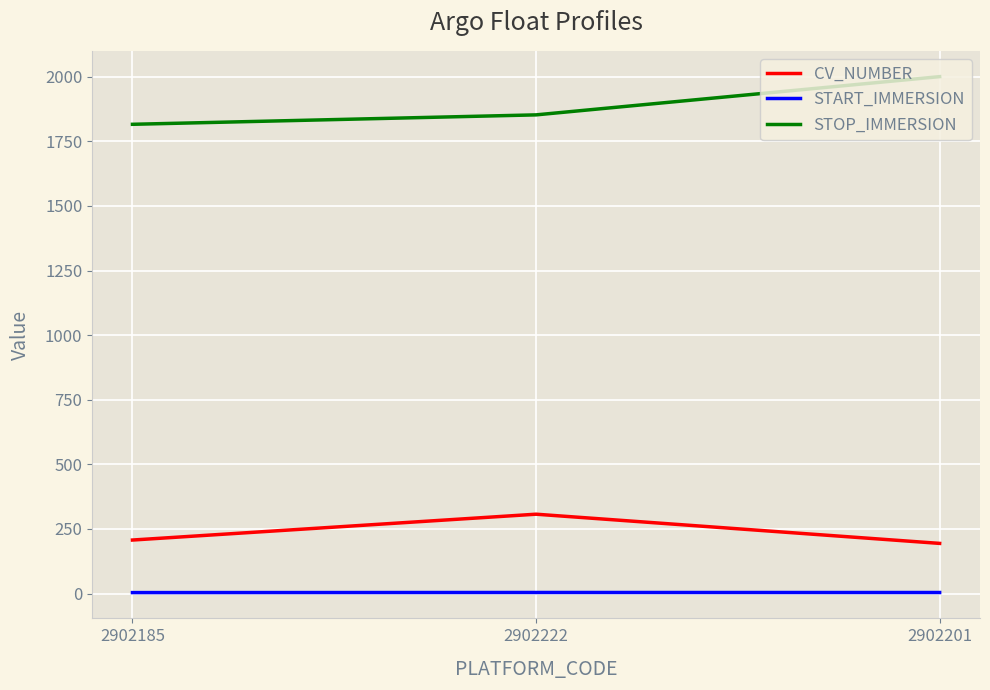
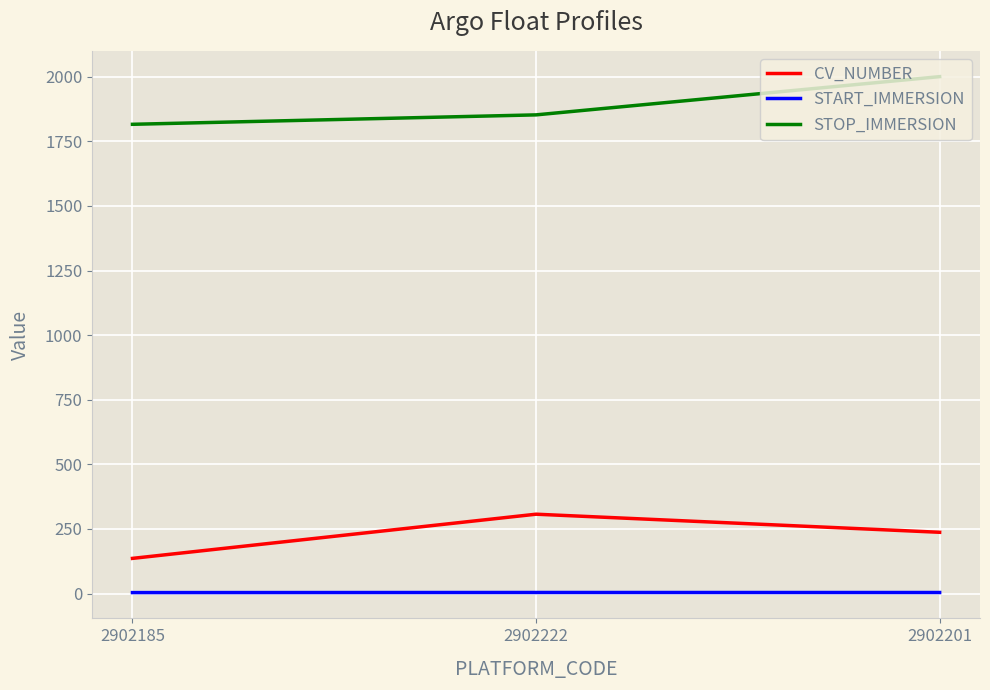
CV_NUMBER, 2902185: 210 -> 140
CV_NUMBER, 2902201: 190 -> 240
